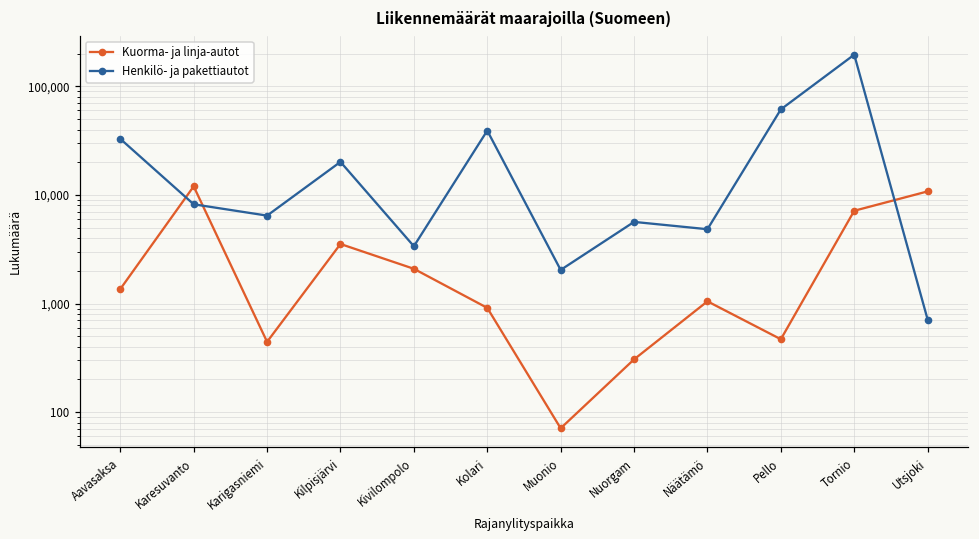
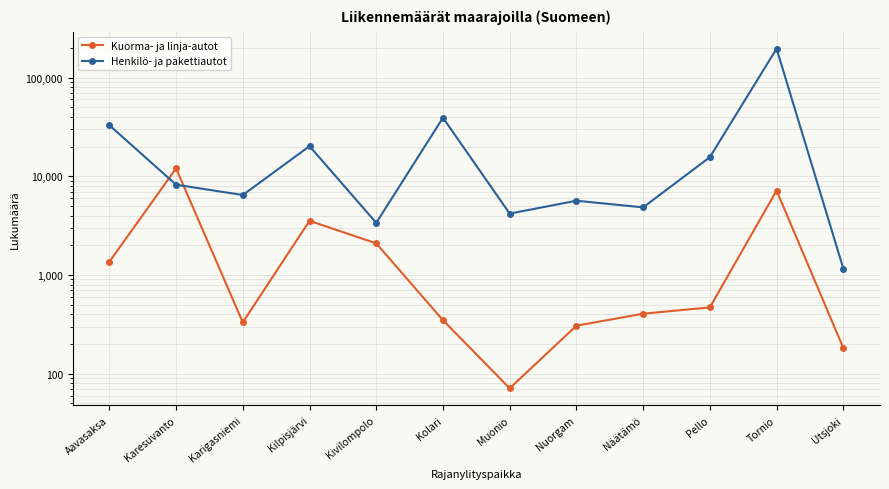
Kuorma- ja linja-autot, Karigasniemi: 400 -> 330
Kuorma- ja linja-autot, Kolari: 900 -> 350
Henkilö- ja pakettiautot, Muonio: 2,000 -> 4,200
Kuorma- ja linja-autot, Näätämö: 1,000 -> 410
Henkilö- ja pakettiautot, Pello: 60,000 -> 16,000
Kuorma- ja linja-autot, Utsjoki: 11,000 -> 180
Henkilö- ja pakettiautot, Utsjoki: 700 -> 1,200
